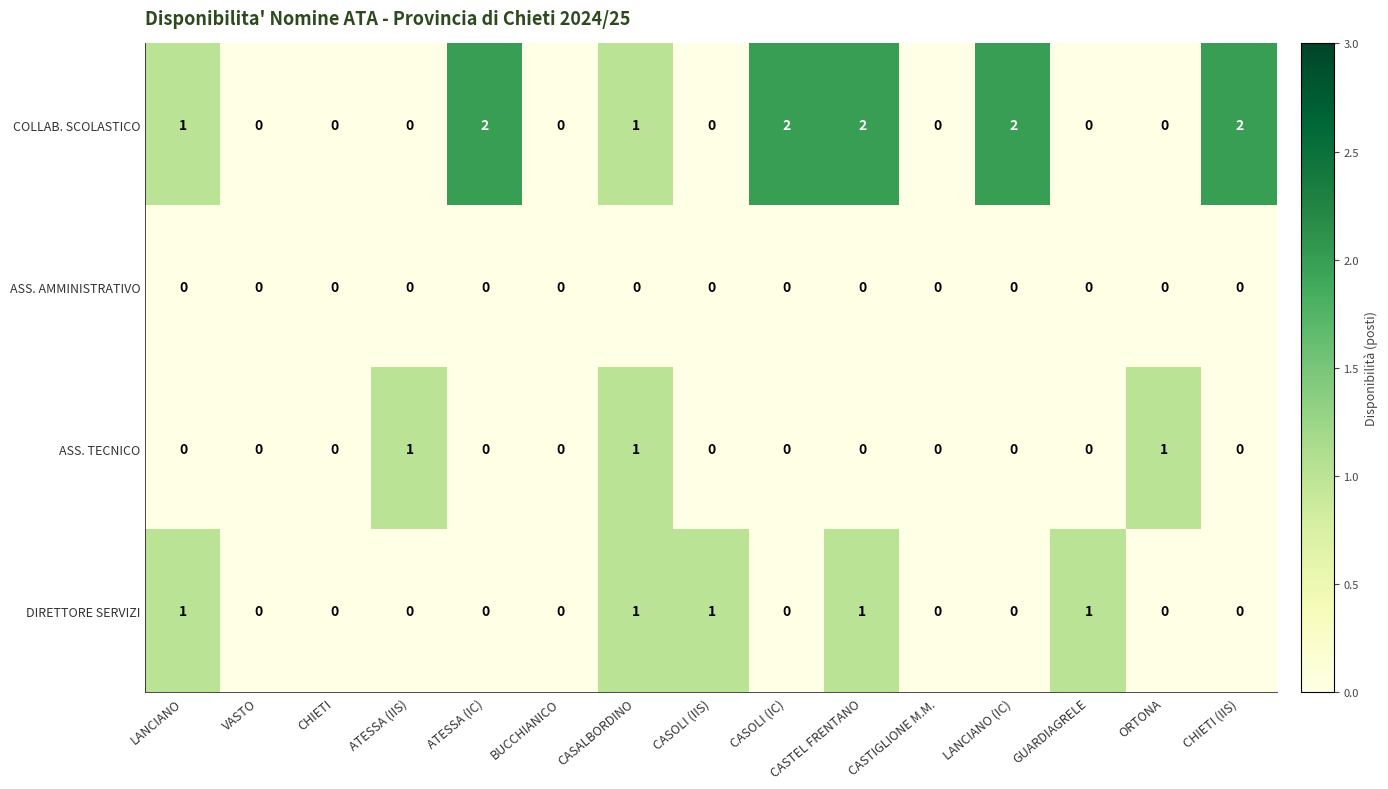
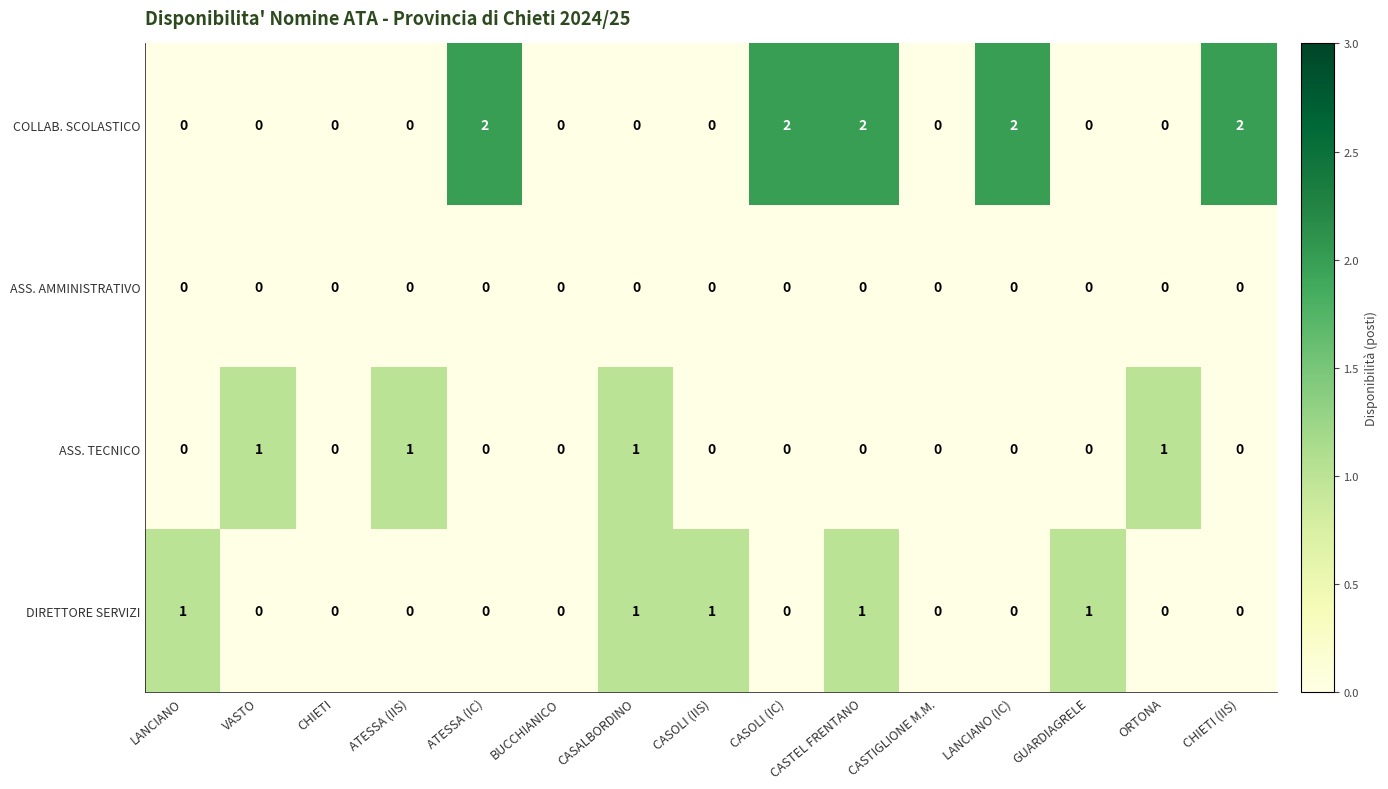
COLLAB. SCOLASTICO, LANCIANO: 1 -> 0
COLLAB. SCOLASTICO, CASALBORDINO: 1 -> 0
ASS. TECNICO, VASTO: 0 -> 1
